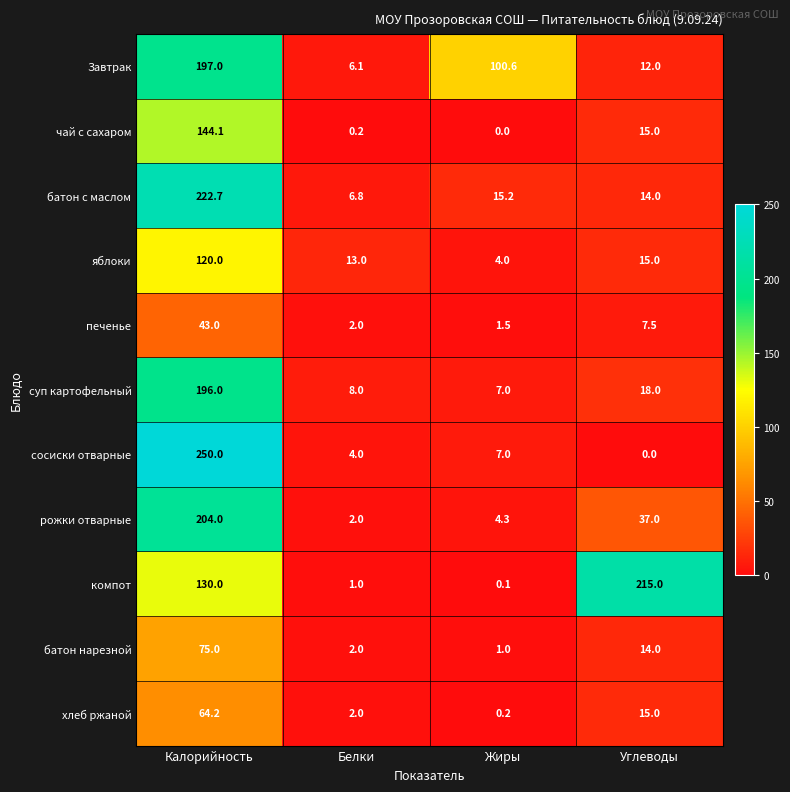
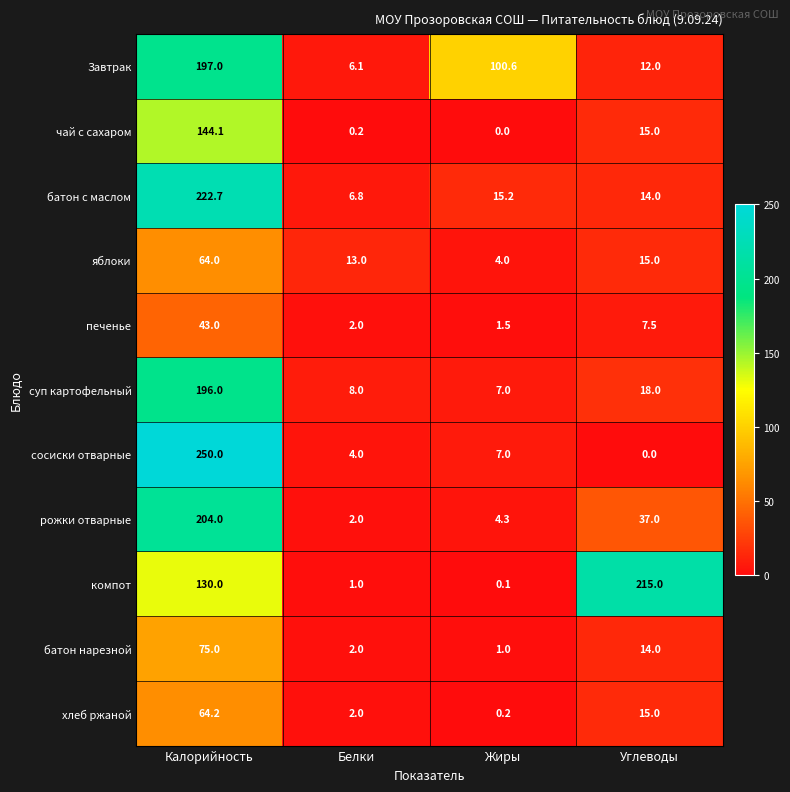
яблоки, Калорийность: 120.0 -> 64.0
